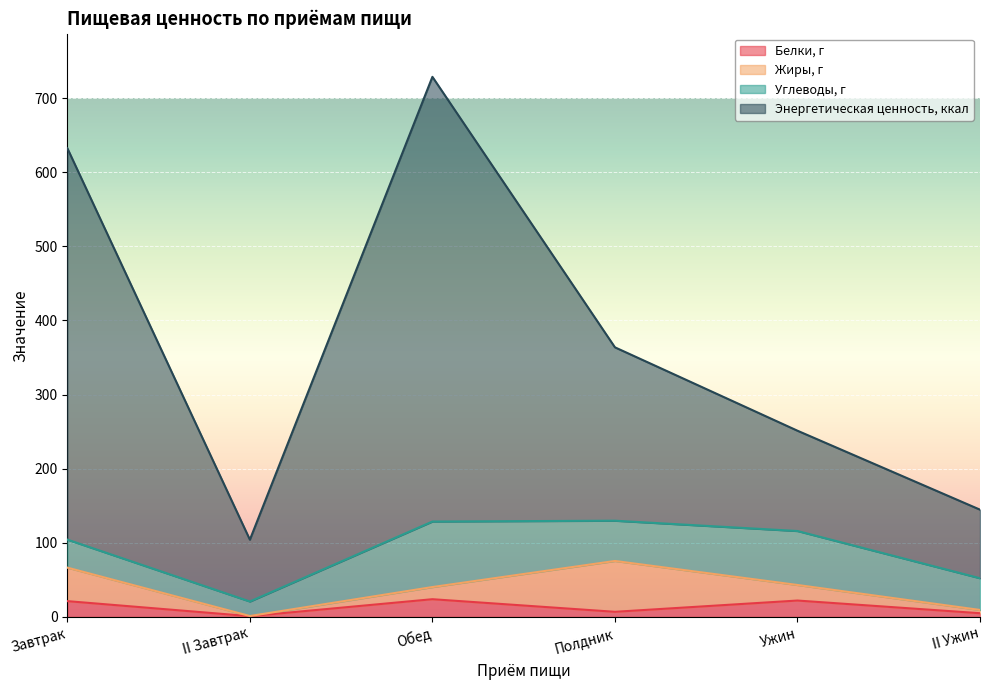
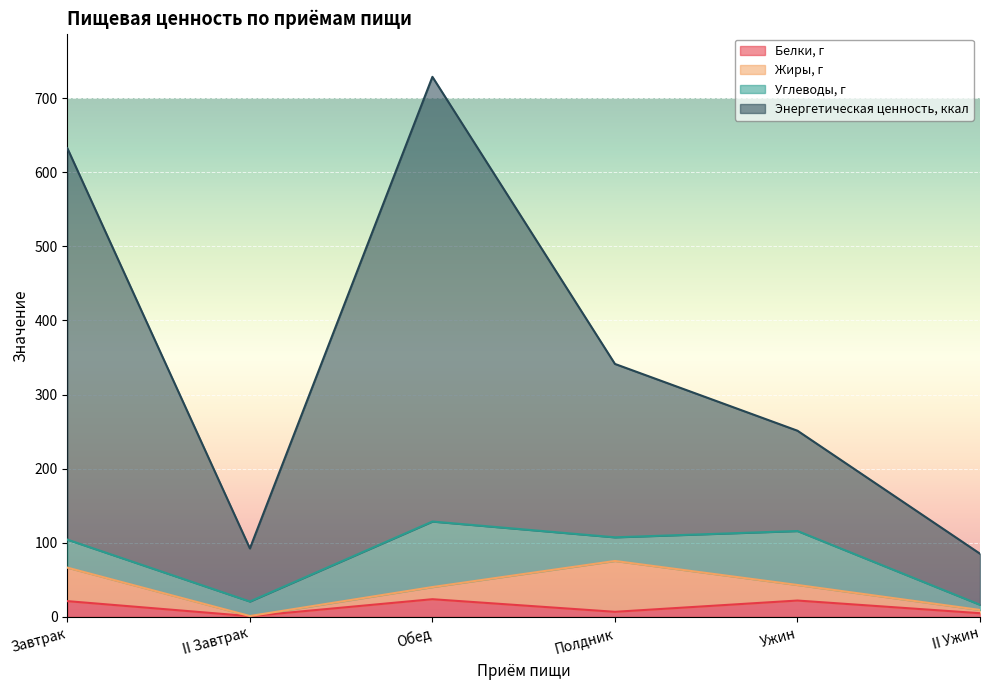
Энергетическая ценность, ккал, II Завтрак: 80 -> 70
Углеводы, г, Полдник: 50 -> 30
Углеводы, г, II Ужин: 40 -> 10
Энергетическая ценность, ккал, II Ужин: 90 -> 70
